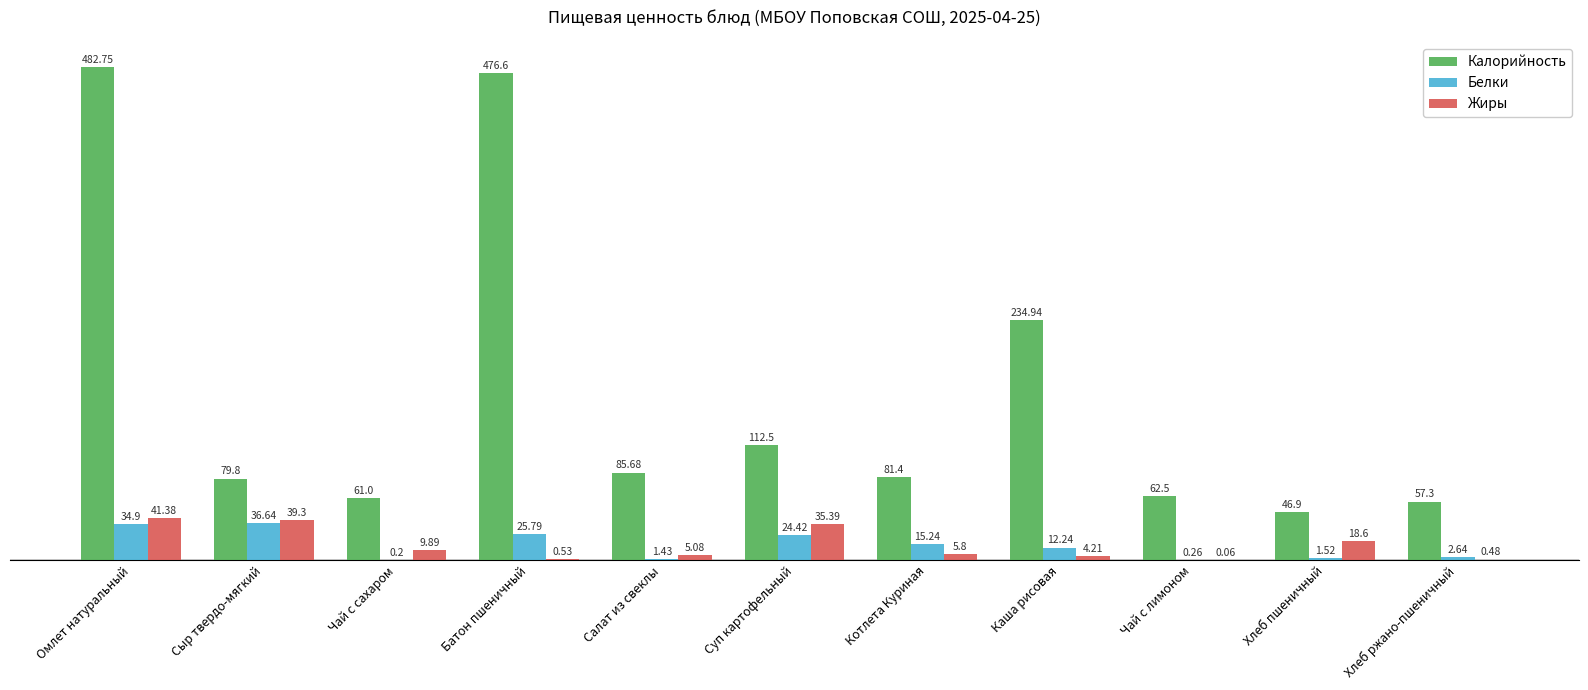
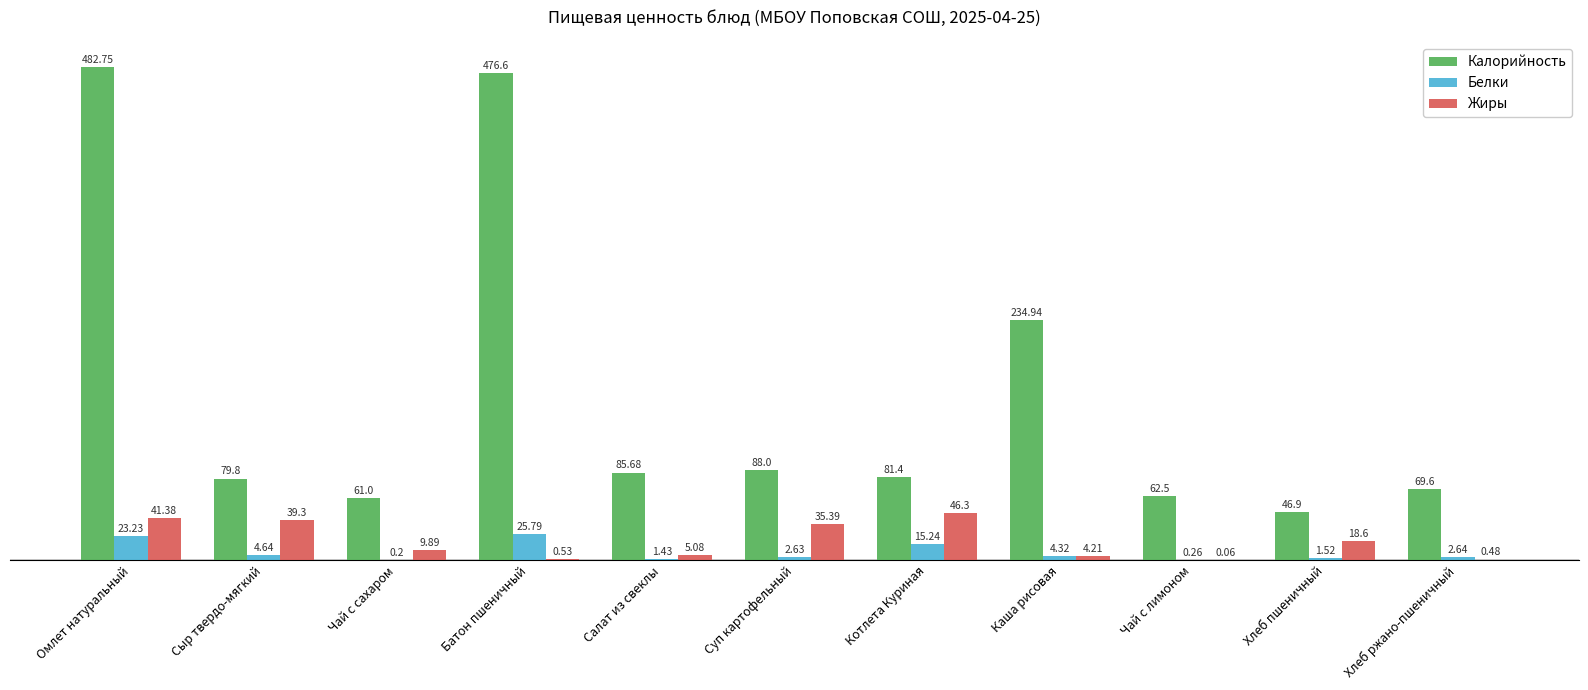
Белки, Омлет натуральный: 34.9 -> 23.23
Белки, Сыр твердо-мягкий: 36.64 -> 4.64
Калорийность, Суп картофельный: 112.5 -> 88.0
Белки, Суп картофельный: 24.42 -> 2.63
Жиры, Котлета Куриная: 5.8 -> 46.3
Белки, Каша рисовая: 12.24 -> 4.32
Калорийность, Хлеб ржано-пшеничный: 57.3 -> 69.6
